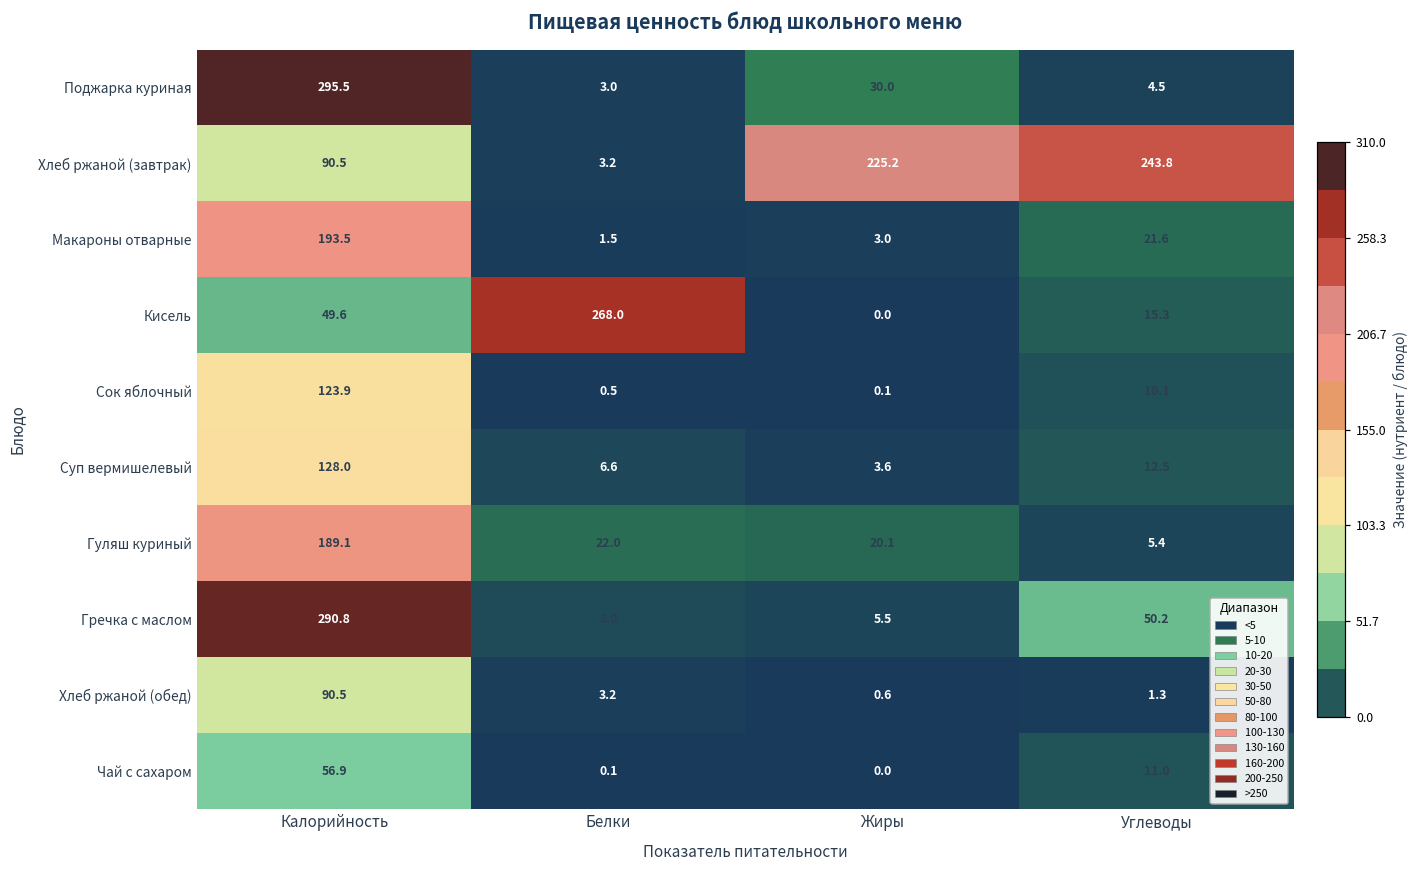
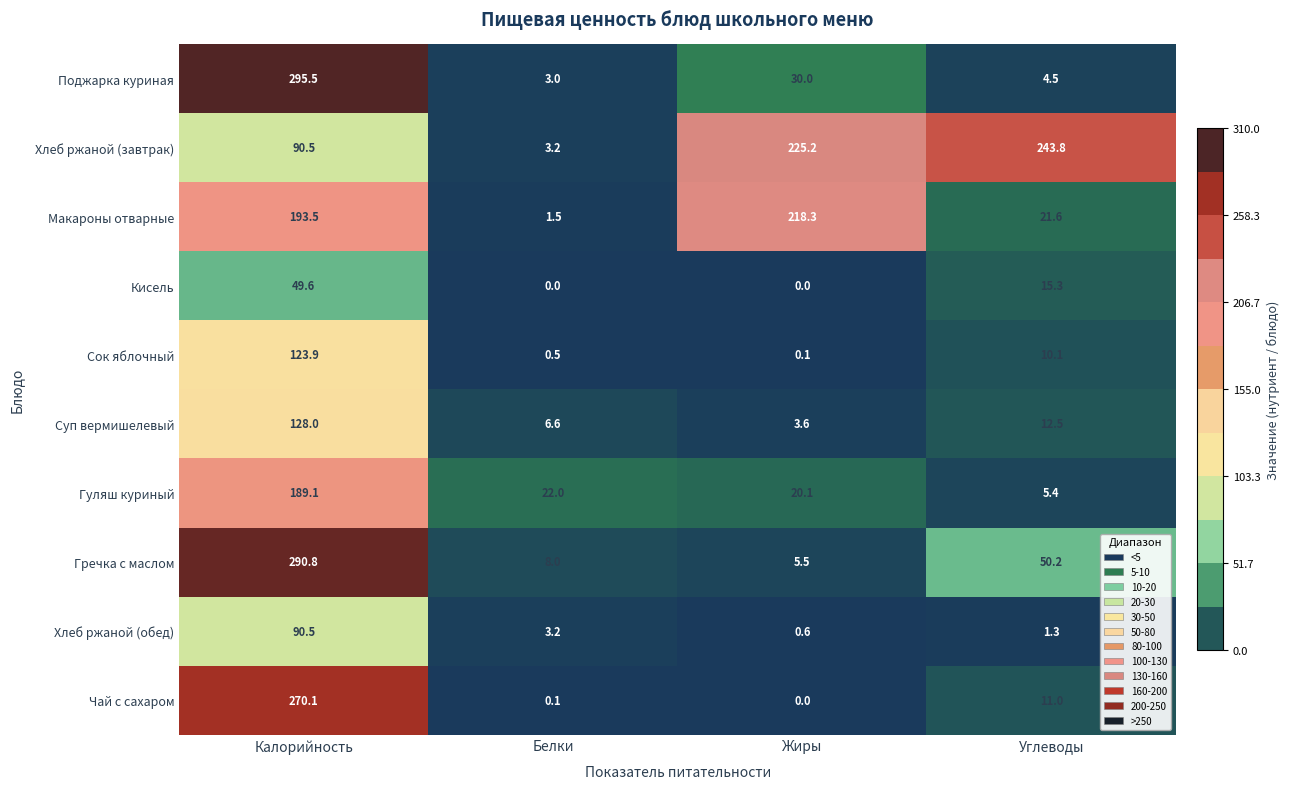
Макароны отварные, Жиры: 3.0 -> 218.3
Кисель, Белки: 268.0 -> 0.0
Чай с сахаром, Калорийность: 56.9 -> 270.1
